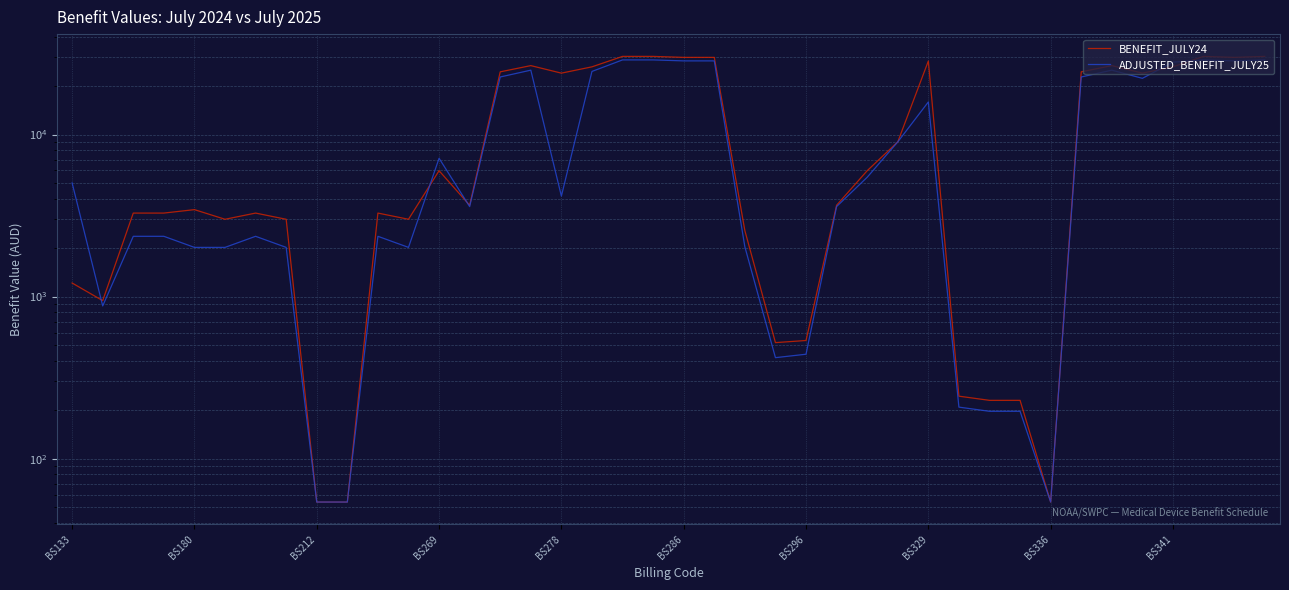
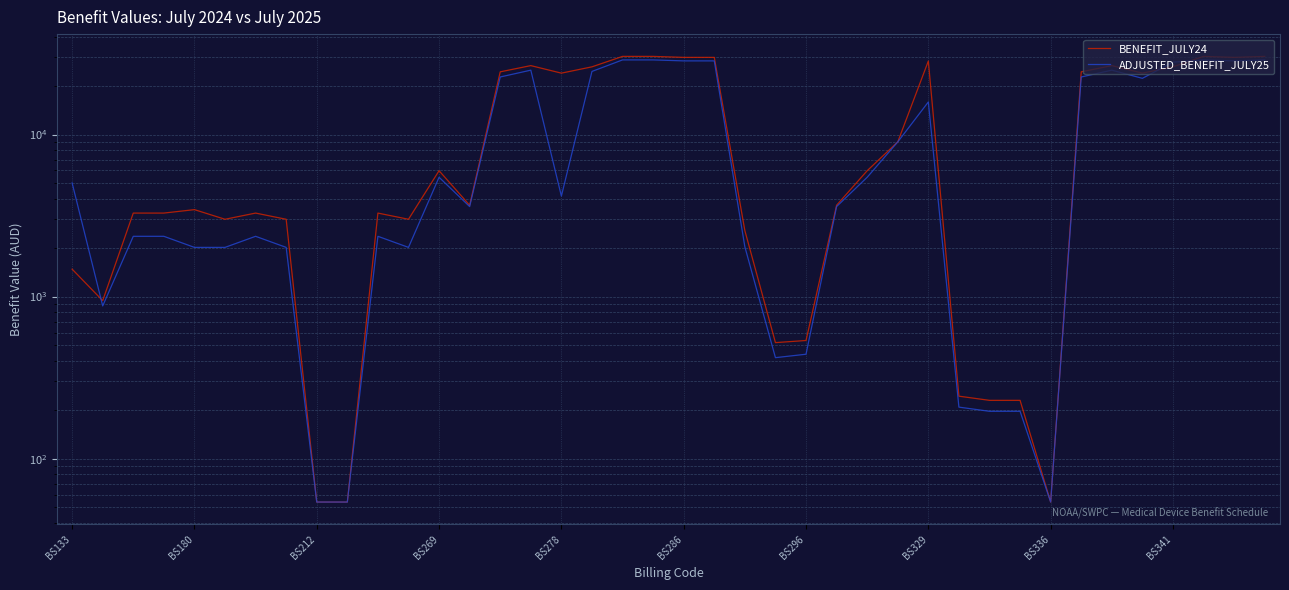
BENEFIT_JULY24, BS133: 1200 -> 1500
ADJUSTED_BENEFIT_JULY25, BS269: 7000 -> 5400
